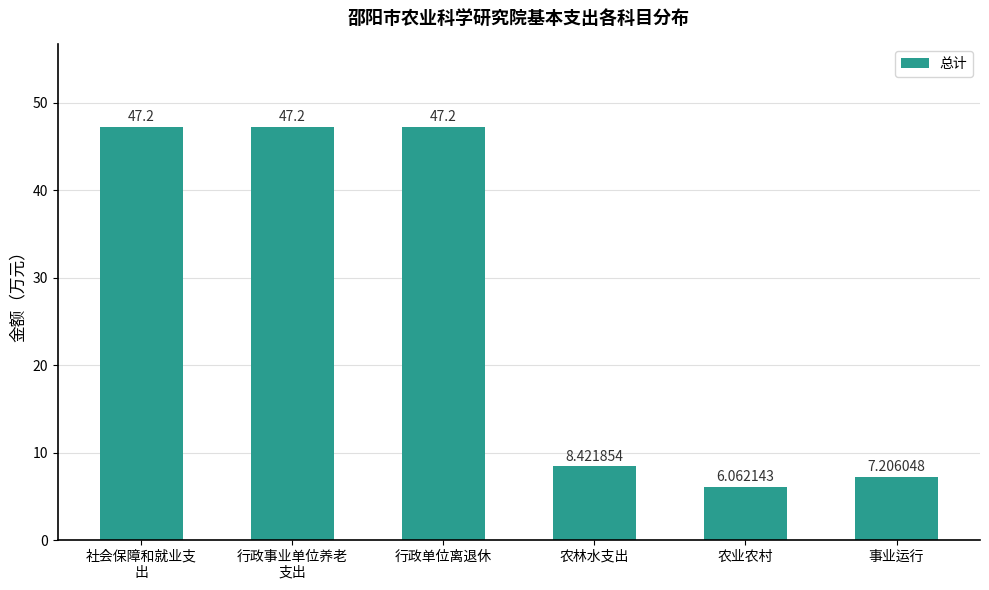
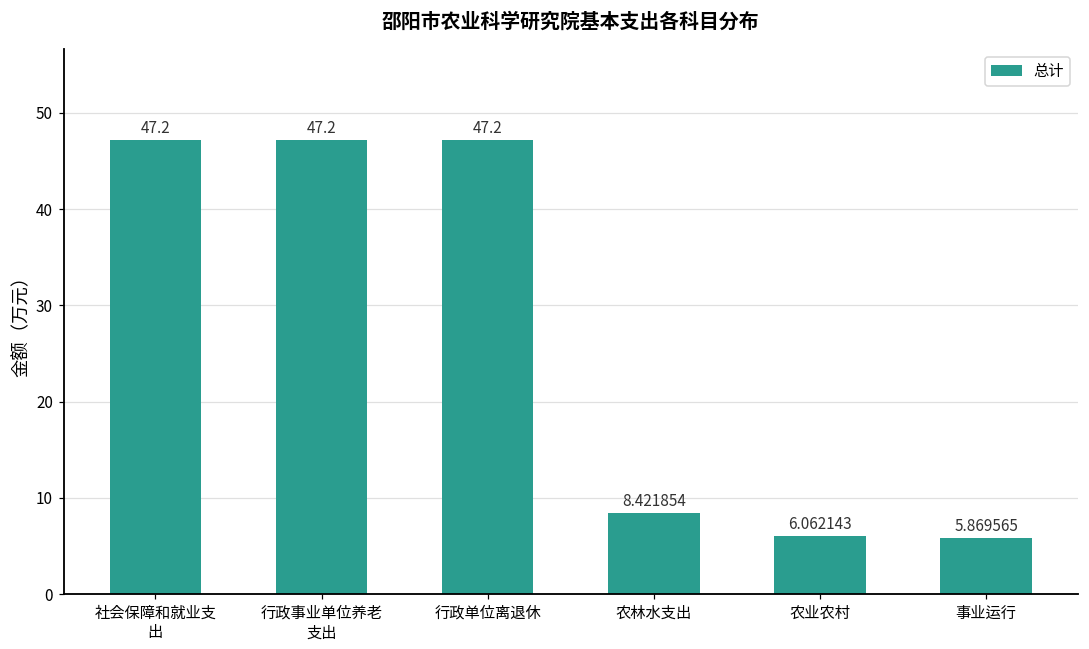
事业运行: 7.206048 -> 5.869565
